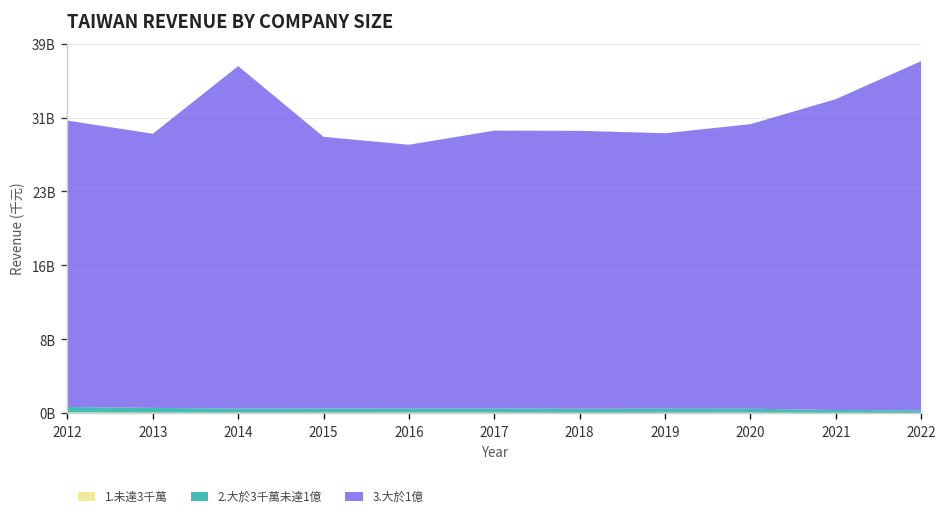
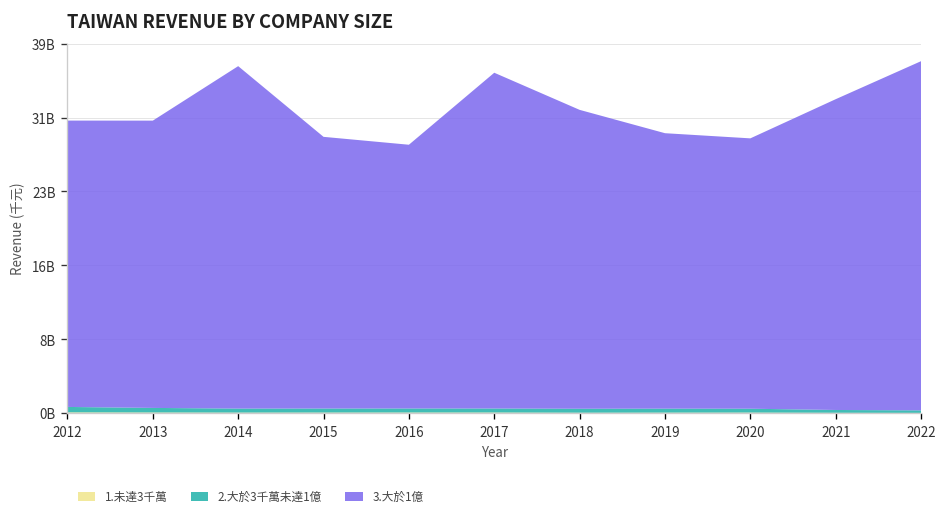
3.大於1億, 2013: 29000000000 -> 30000000000
3.大於1億, 2017: 29000000000 -> 35000000000
3.大於1億, 2018: 29000000000 -> 32000000000
3.大於1億, 2020: 30000000000 -> 29000000000
